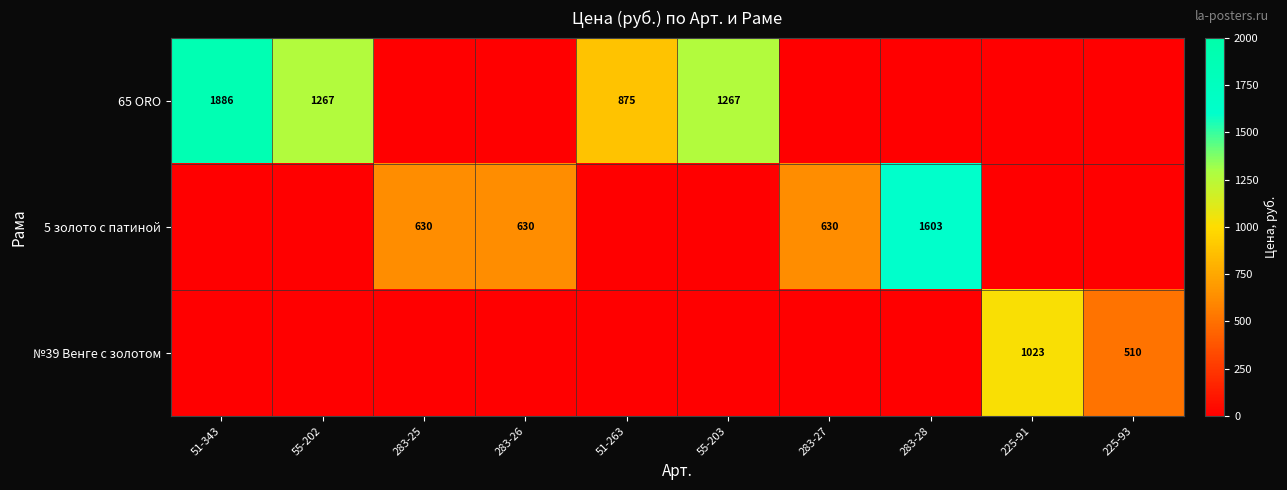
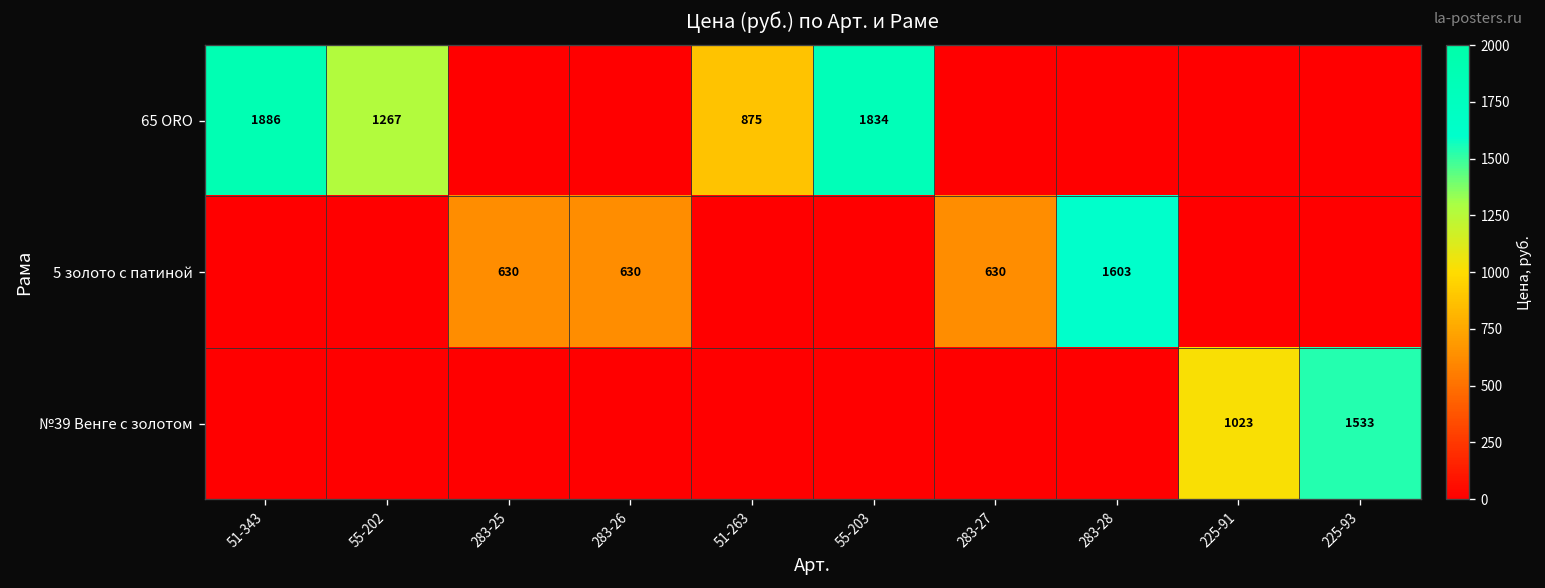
65 ORO, 55-203: 1267 -> 1834
№39 Венге с золотом, 225-93: 510 -> 1533
